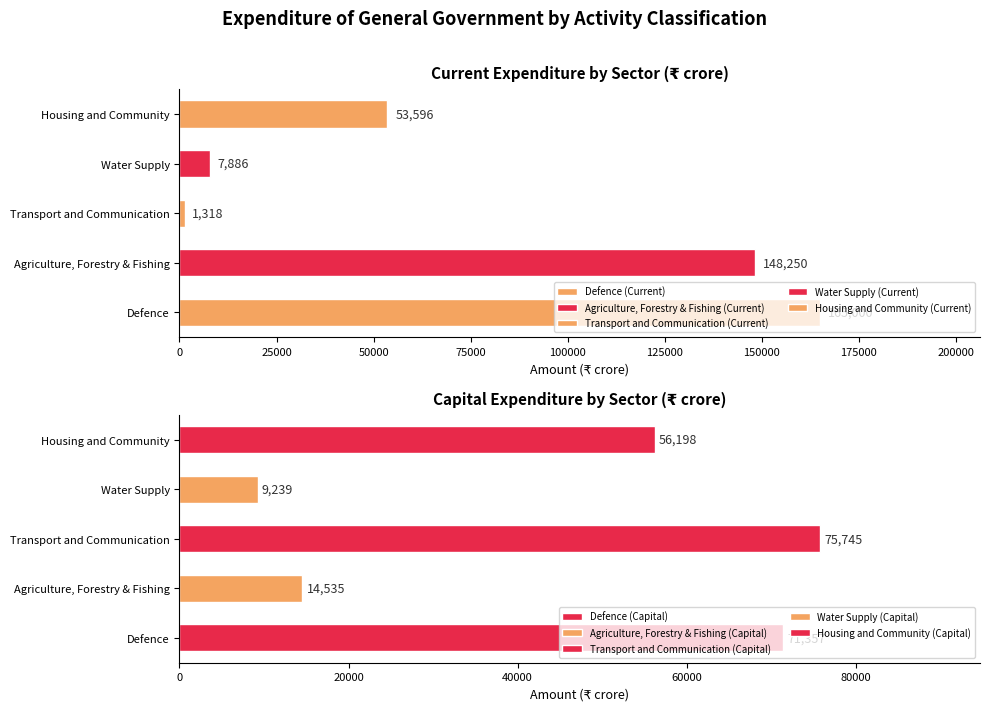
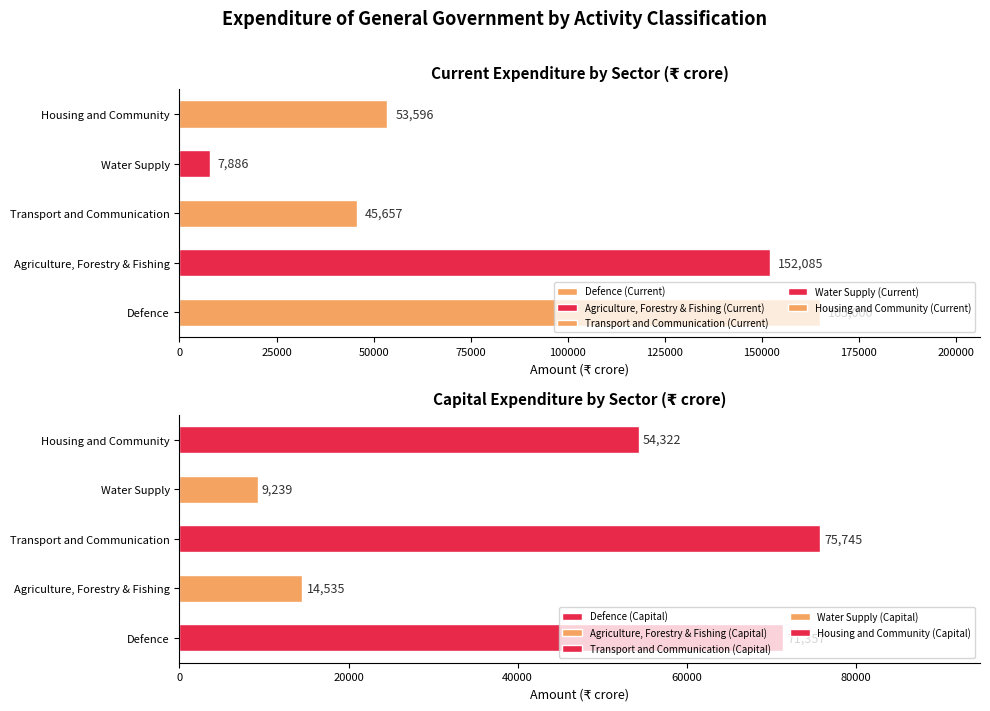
Current Expenditure by Sector (₹ crore), Transport and Communication: 1,318 -> 45,657
Current Expenditure by Sector (₹ crore), Agriculture, Forestry & Fishing: 148,250 -> 152,085
Capital Expenditure by Sector (₹ crore), Housing and Community: 56,198 -> 54,322
